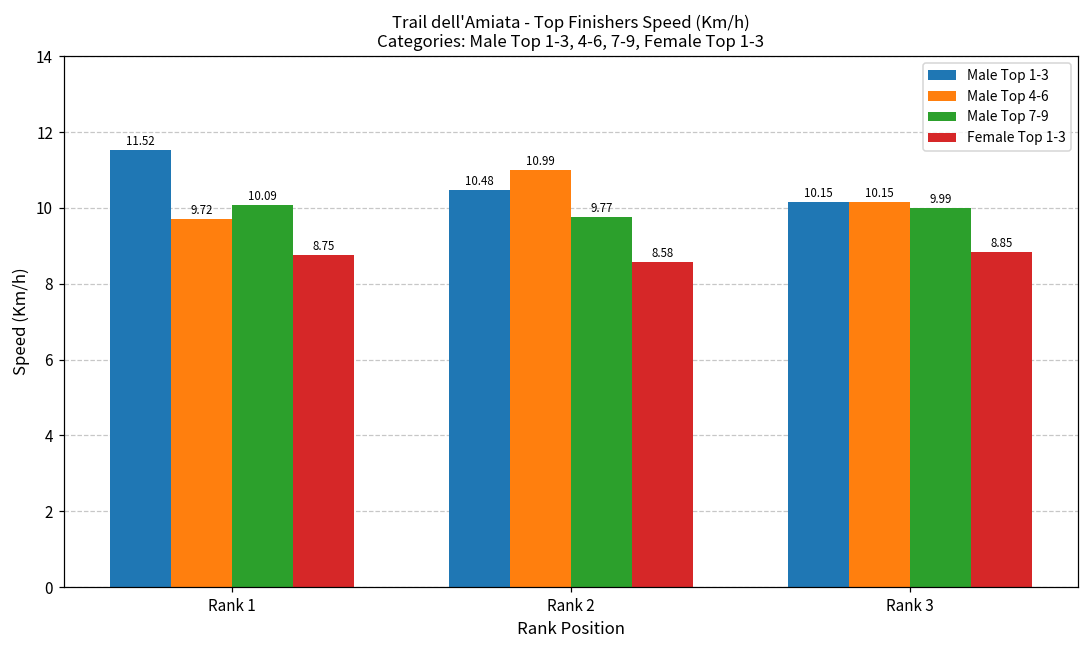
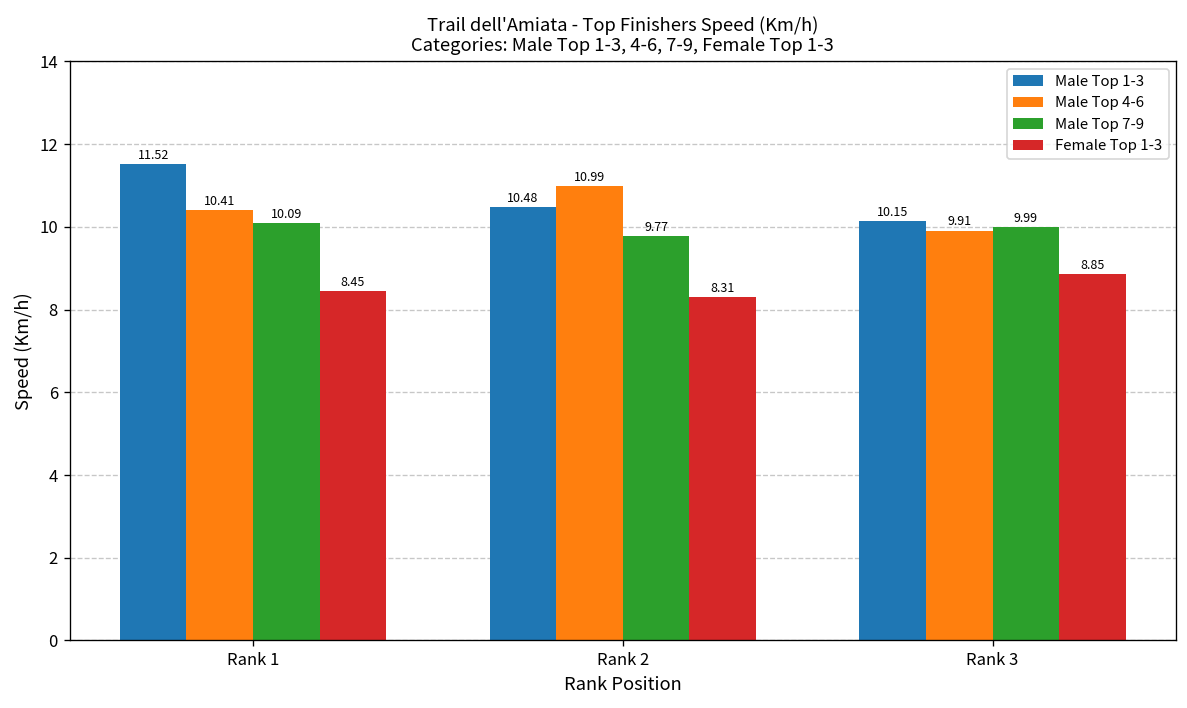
Male Top 4-6, Rank 1: 9.72 -> 10.41
Female Top 1-3, Rank 1: 8.75 -> 8.45
Female Top 1-3, Rank 2: 8.58 -> 8.31
Male Top 4-6, Rank 3: 10.15 -> 9.91
